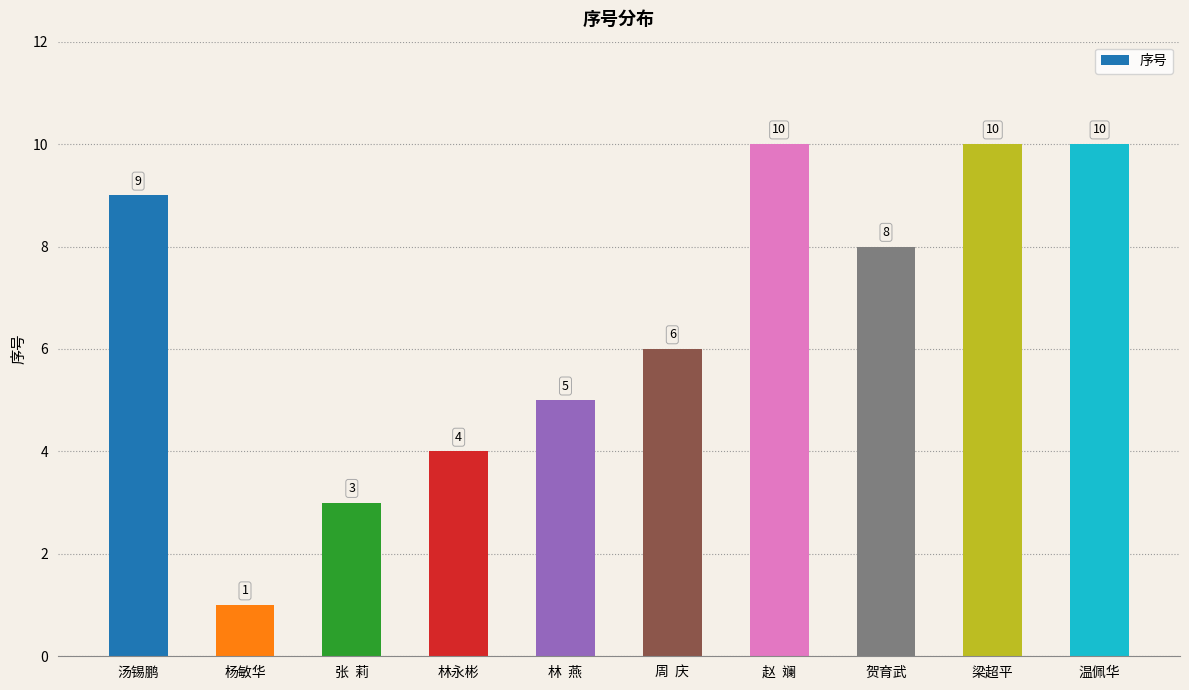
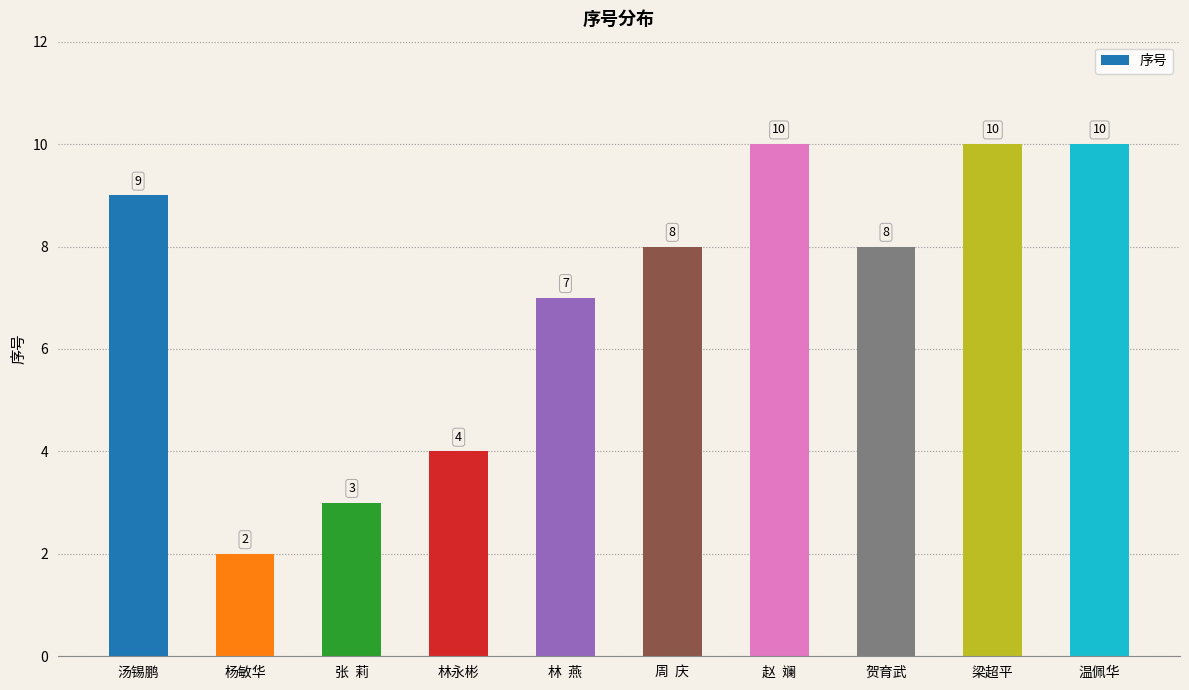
杨敏华: 1 -> 2
林 燕: 5 -> 7
周 庆: 6 -> 8
